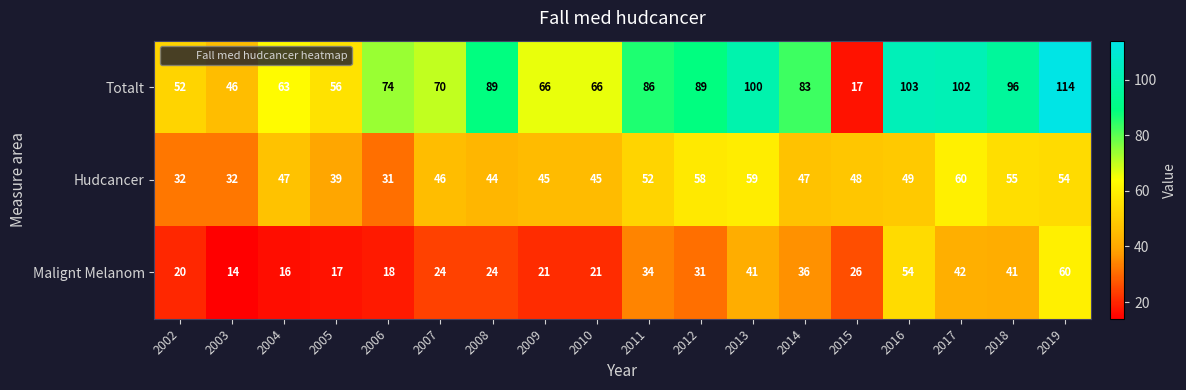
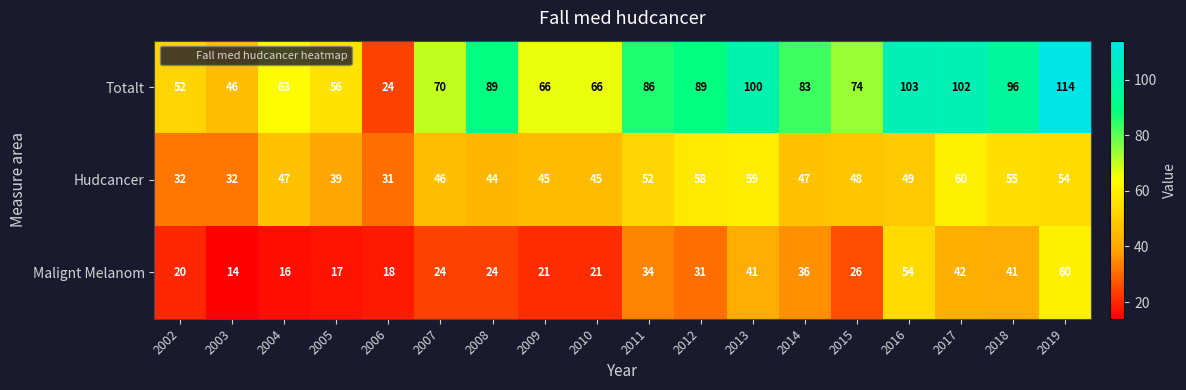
Totalt, 2006: 74 -> 24
Totalt, 2015: 17 -> 74
